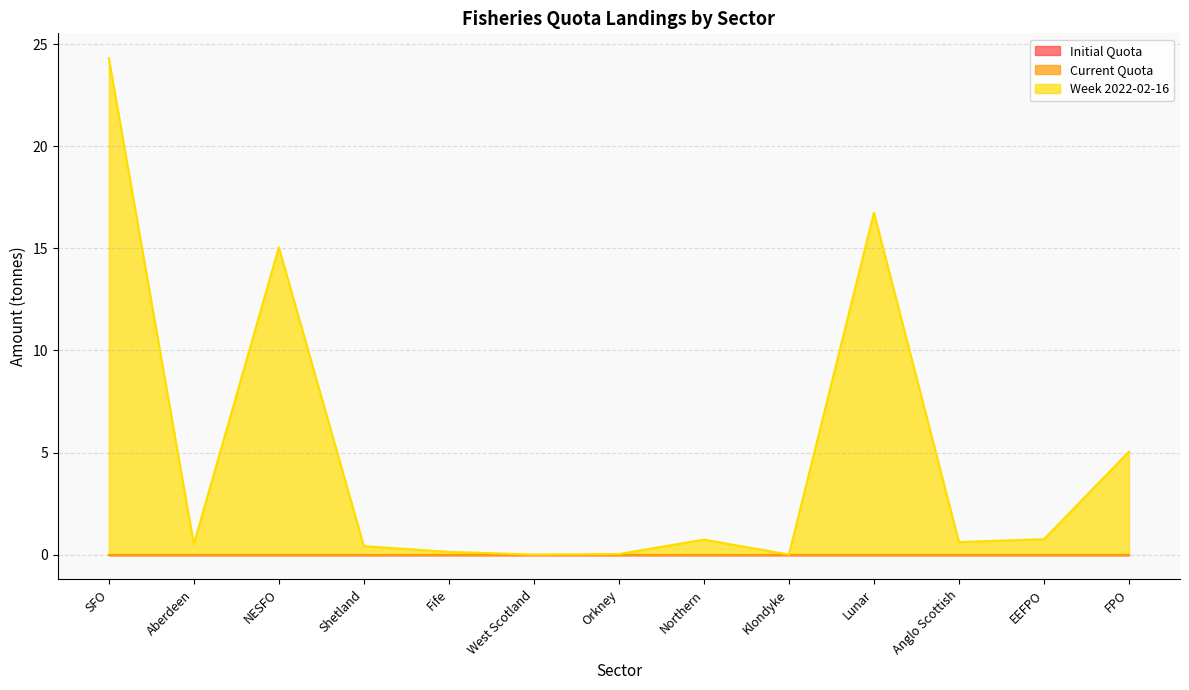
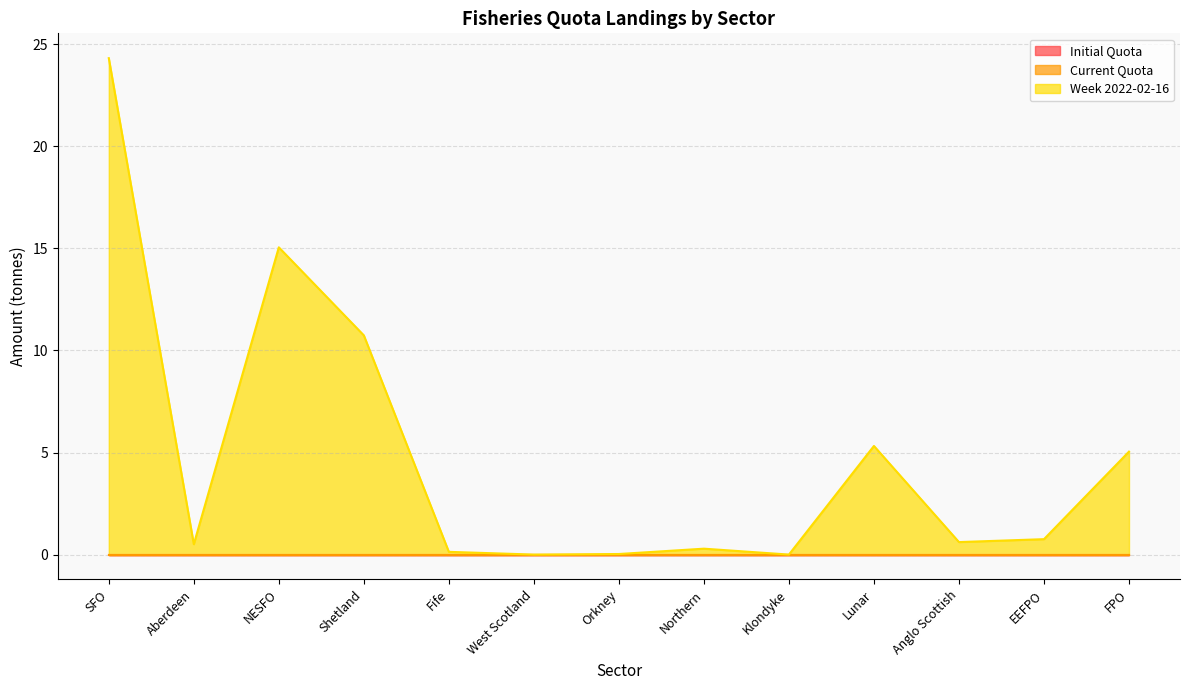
Week 2022-02-16, Shetland: 0.4 -> 10.7
Week 2022-02-16, Northern: 0.7 -> 0.3
Week 2022-02-16, Lunar: 16.8 -> 5.3
